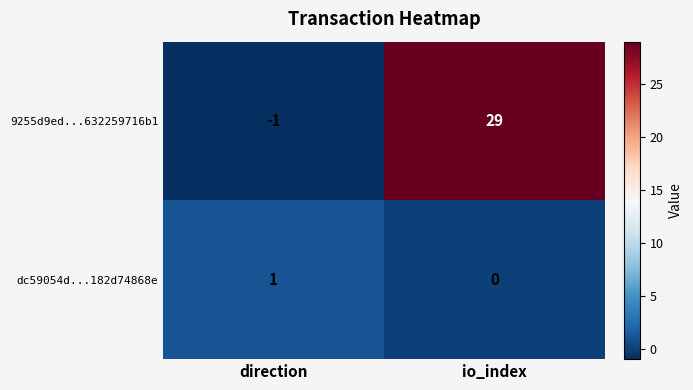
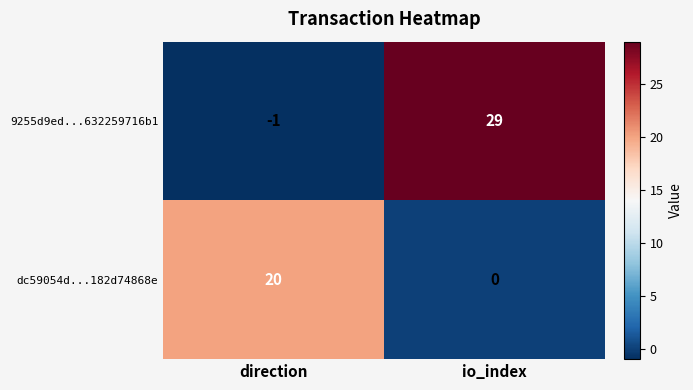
dc59054d...182d74868e, direction: 1 -> 20
